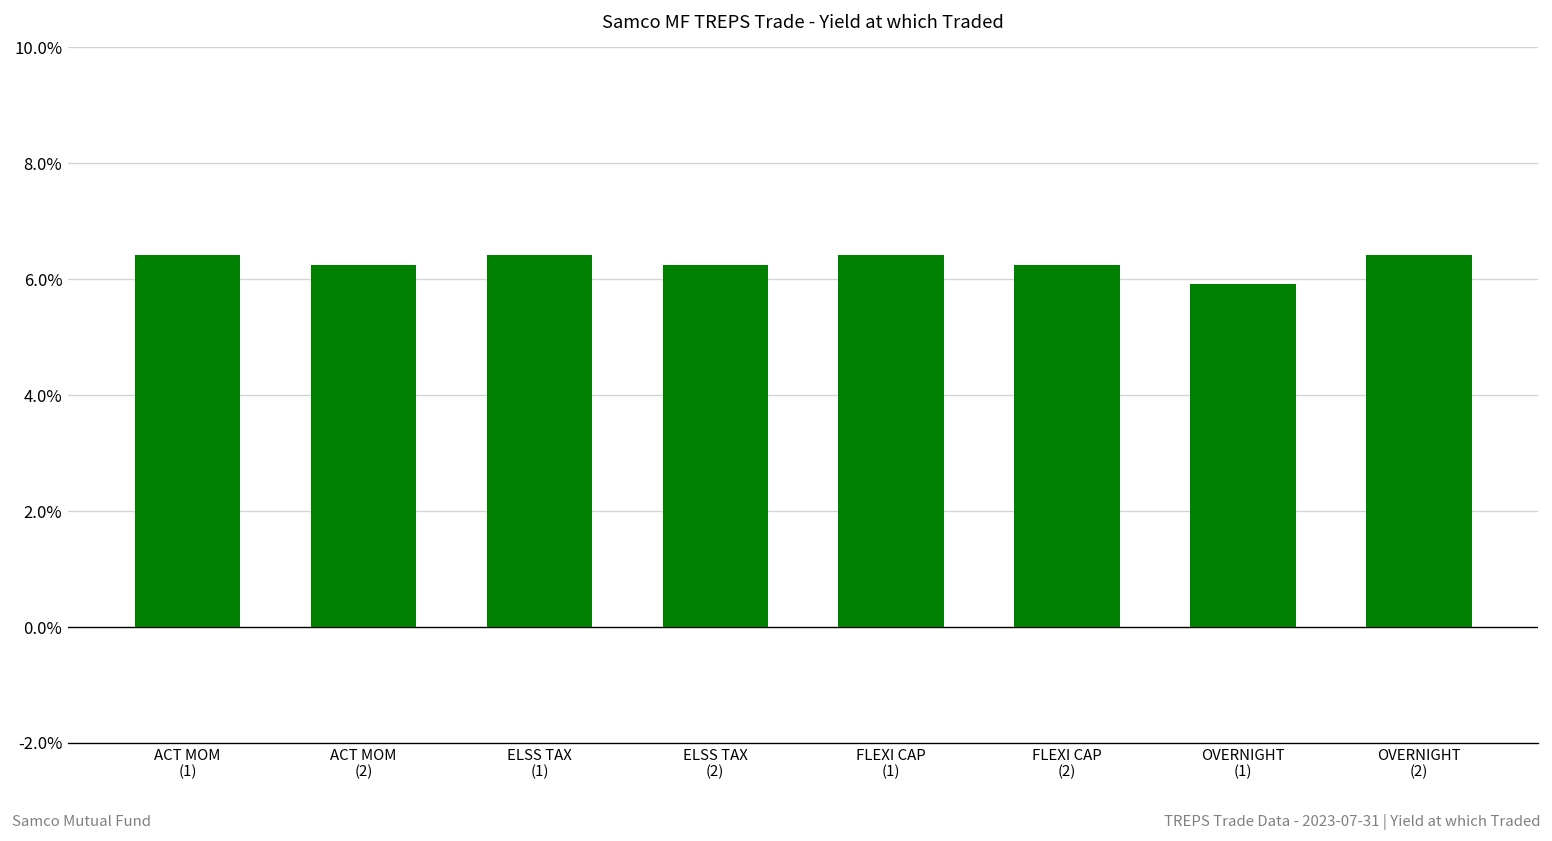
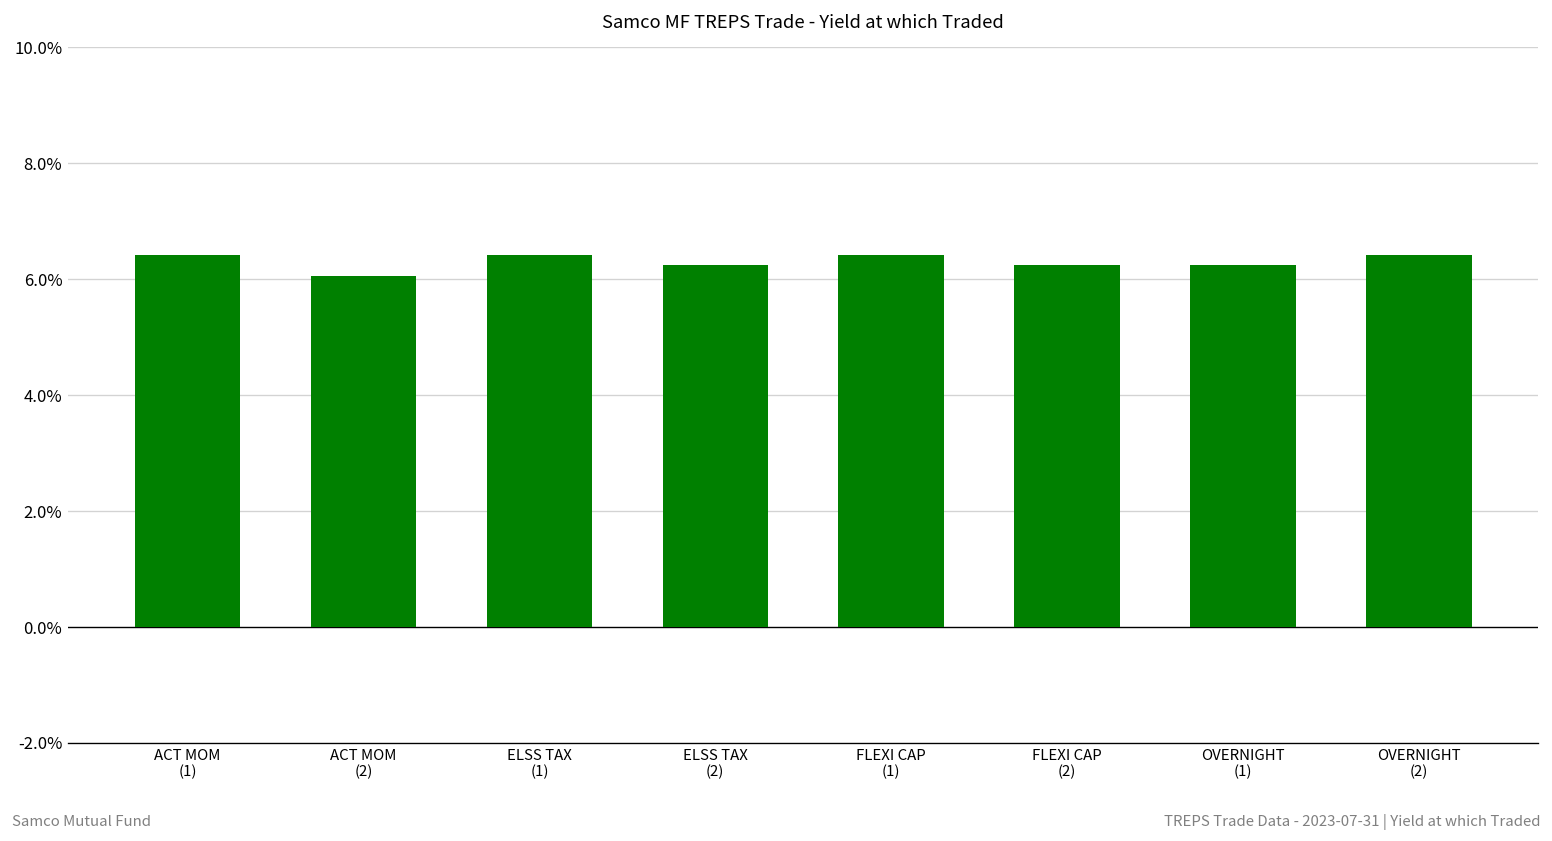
ACT MOM (2): 6.2% -> 6.1%
OVERNIGHT (1): 5.9% -> 6.2%
